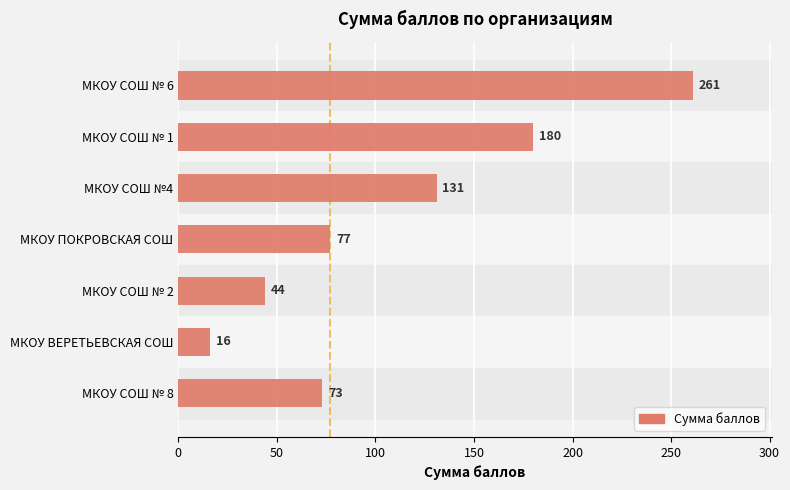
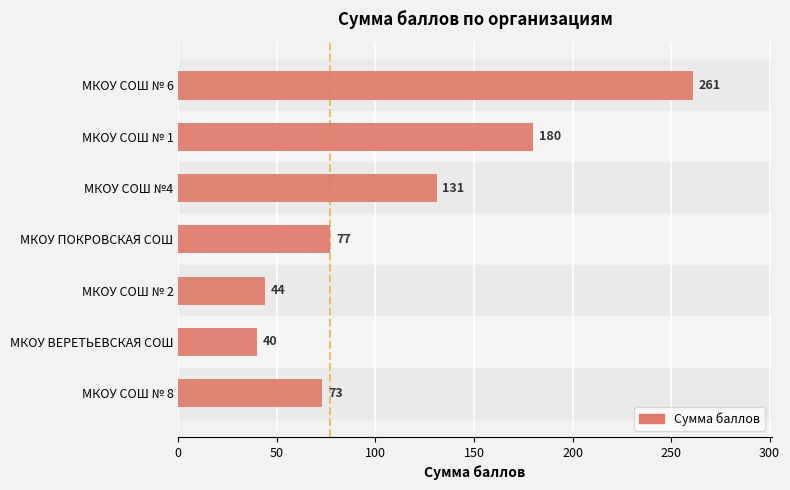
МКОУ ВЕРЕТЬЕВСКАЯ СОШ: 16 -> 40
